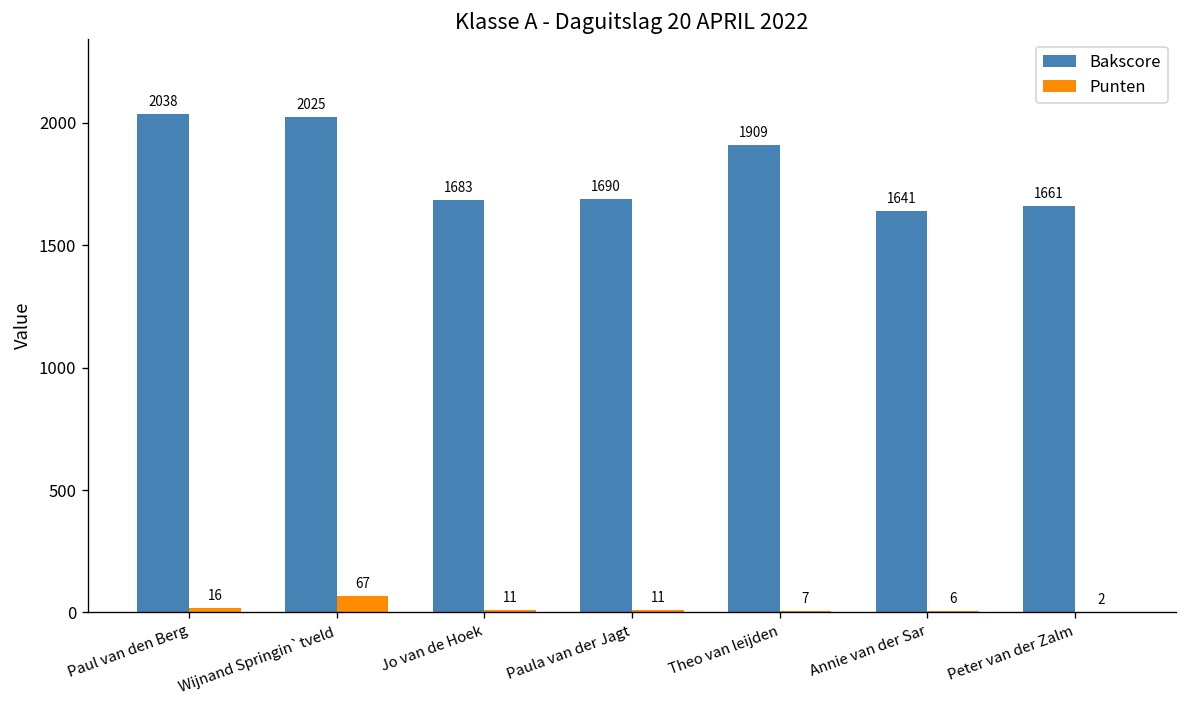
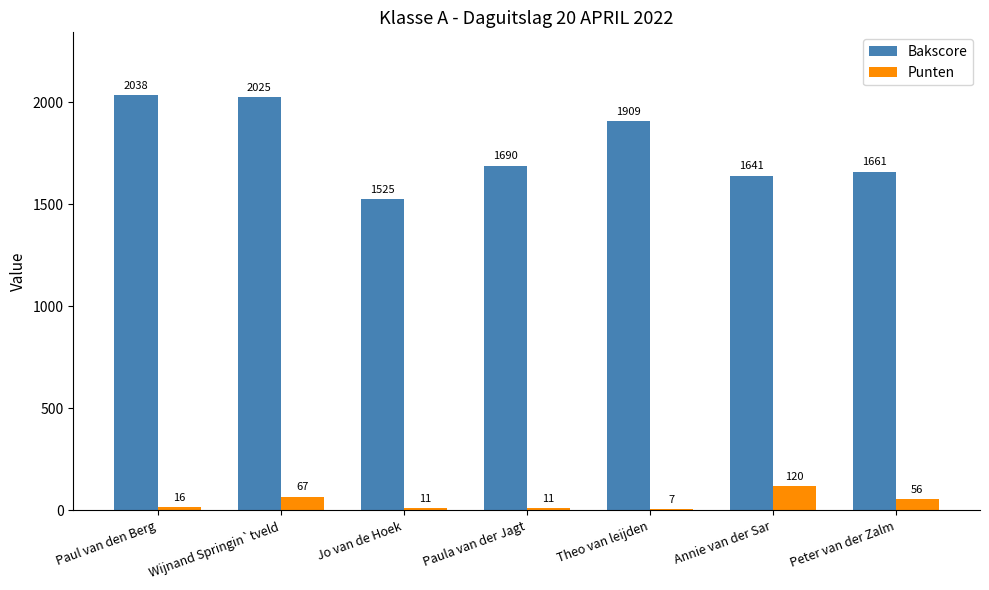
Bakscore, Jo van de Hoek: 1683 -> 1525
Punten, Annie van der Sar: 6 -> 120
Punten, Peter van der Zalm: 2 -> 56
